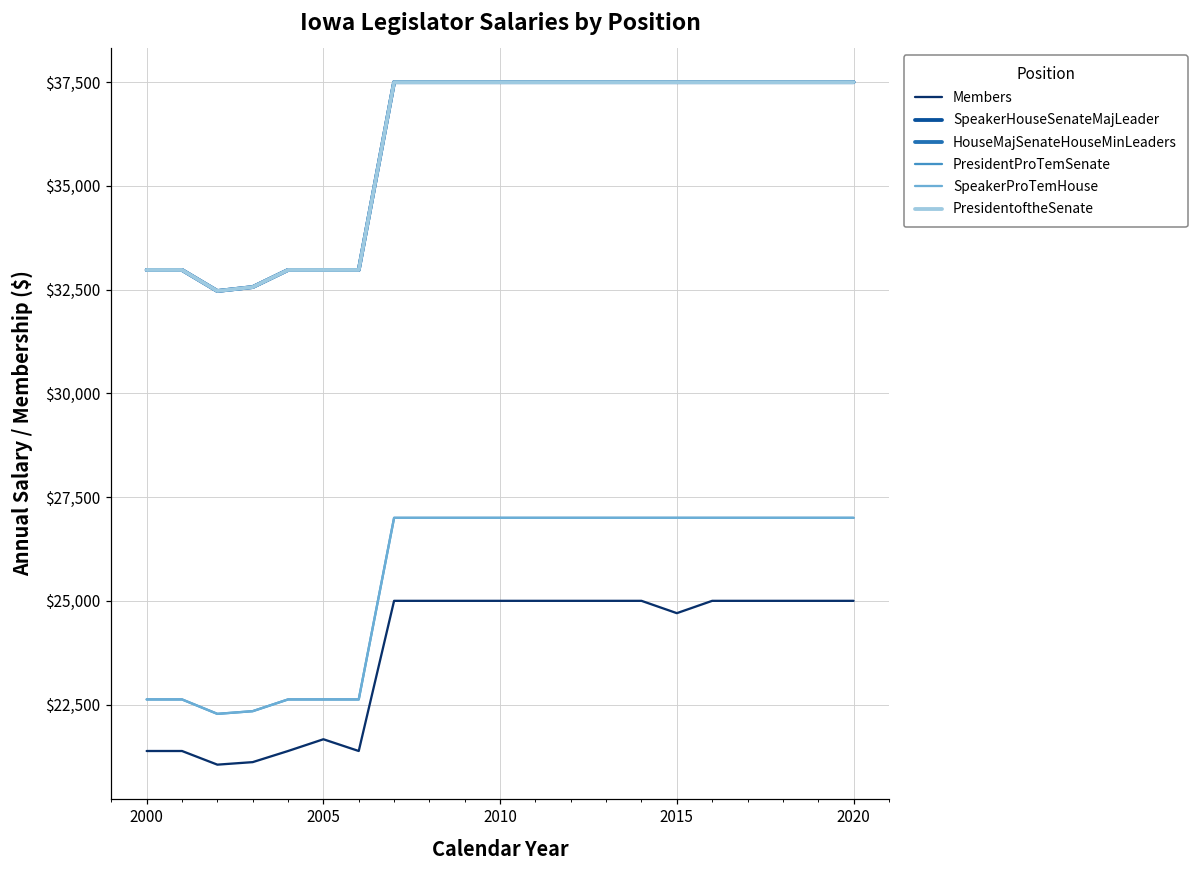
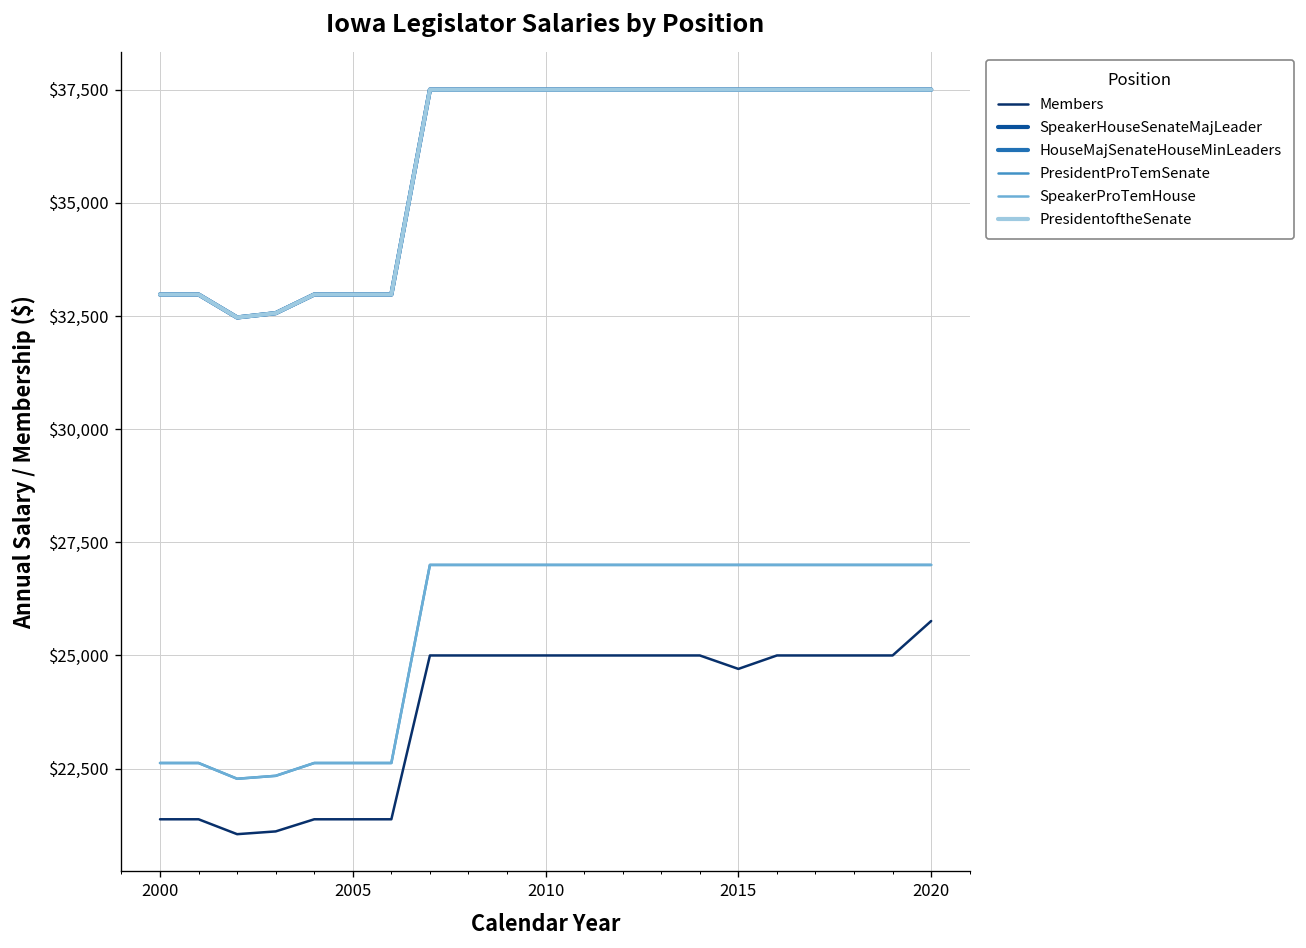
Members, 2005: $21,700 -> $21,400
Members, 2020: $25,000 -> $25,800
